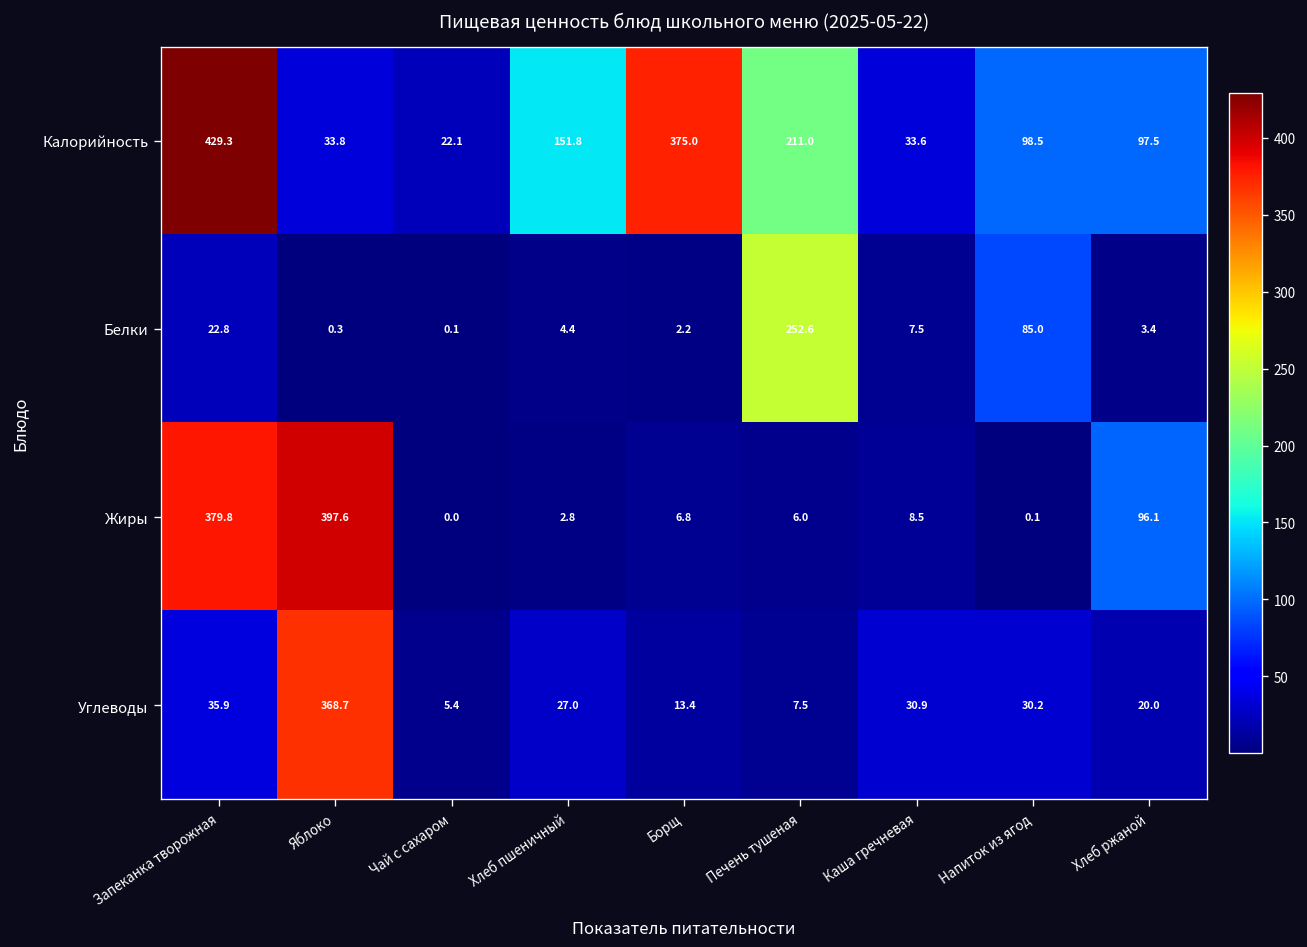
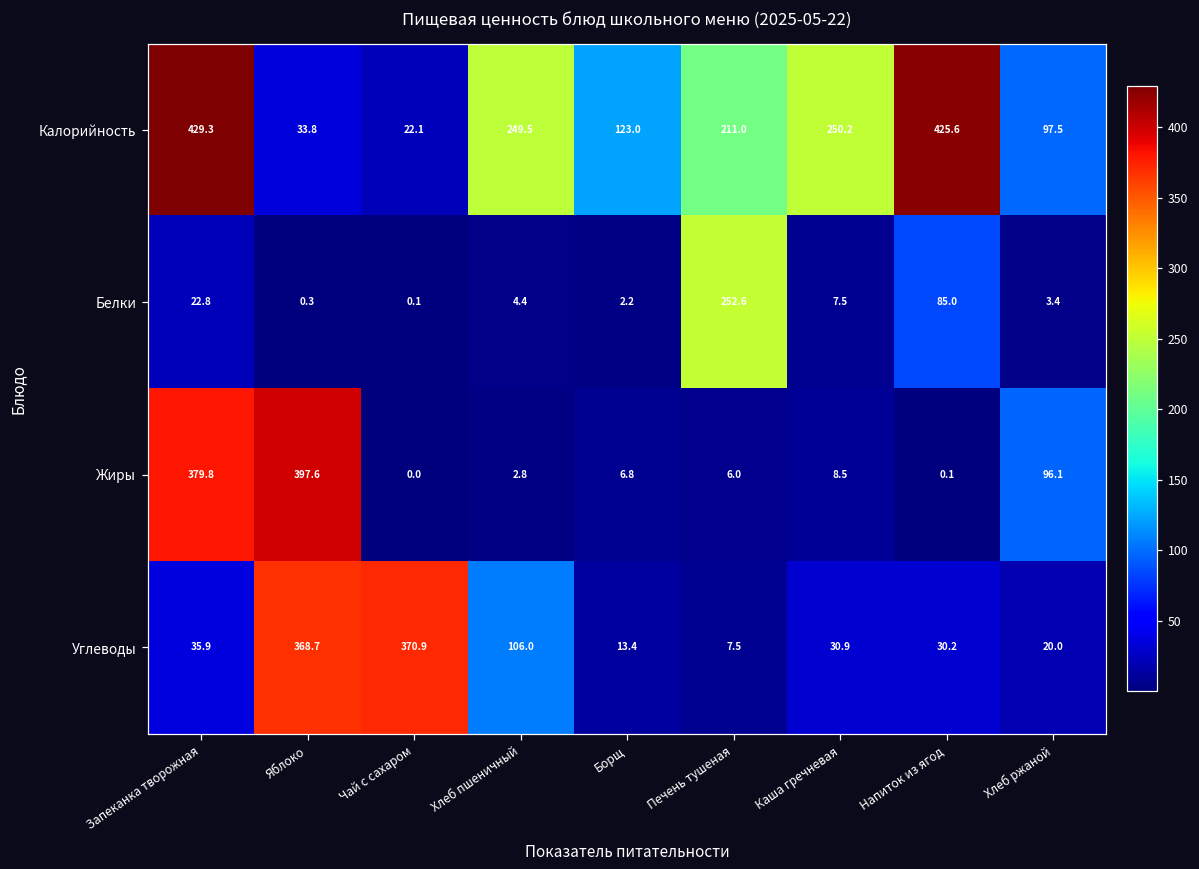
Калорийность, Хлеб пшеничный: 151.8 -> 249.5
Калорийность, Борщ: 375.0 -> 123.0
Калорийность, Каша гречневая: 33.6 -> 250.2
Калорийность, Напиток из ягод: 98.5 -> 425.6
Углеводы, Чай с сахаром: 5.4 -> 370.9
Углеводы, Хлеб пшеничный: 27.0 -> 106.0
